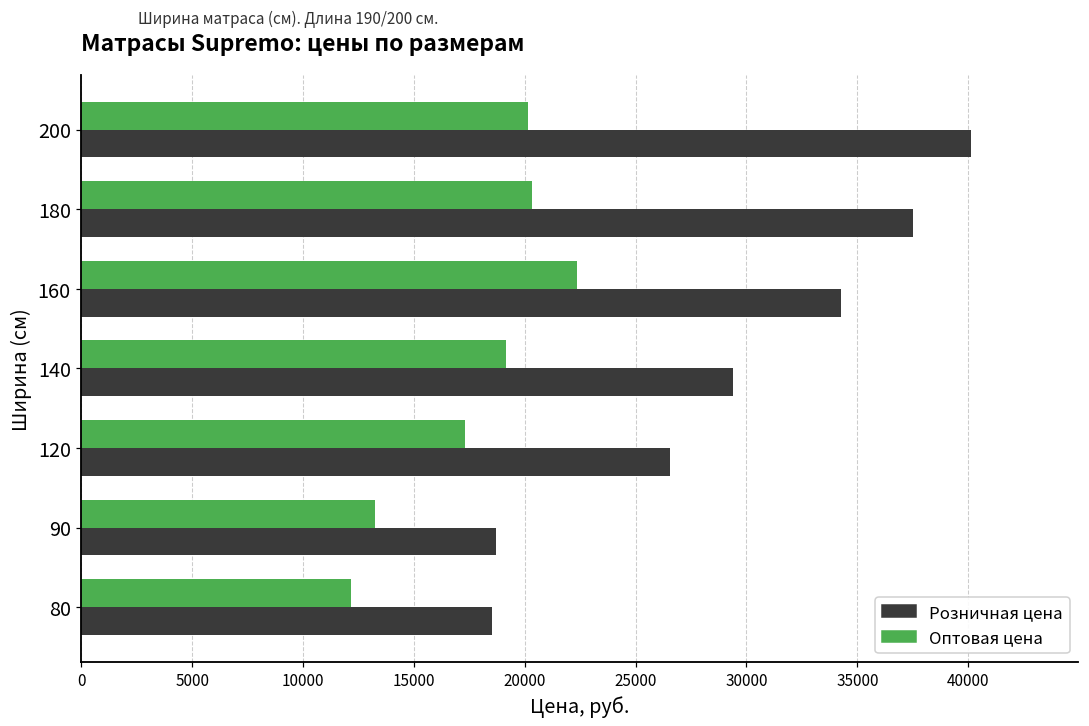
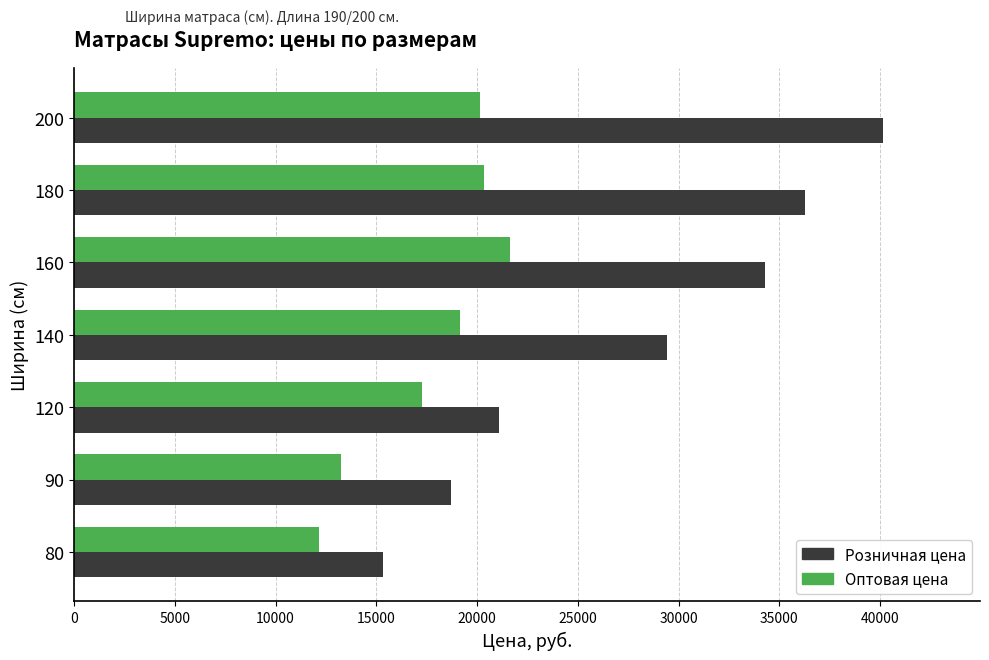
Розничная цена, 180: 37500 -> 36300
Оптовая цена, 160: 22300 -> 21600
Розничная цена, 120: 26500 -> 21100
Розничная цена, 80: 18500 -> 15300
